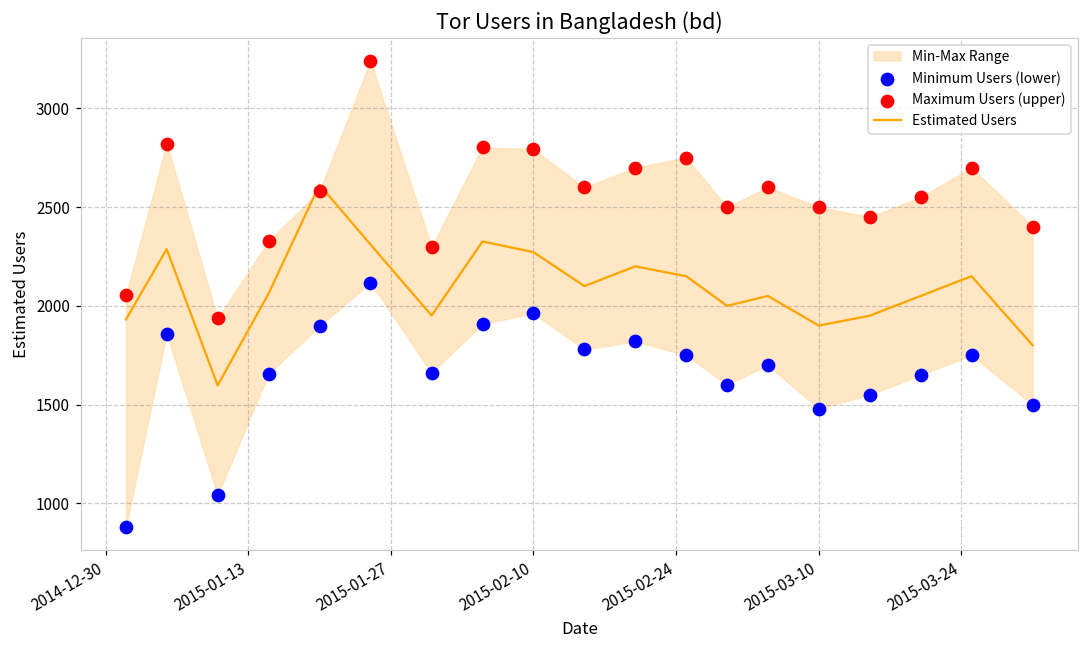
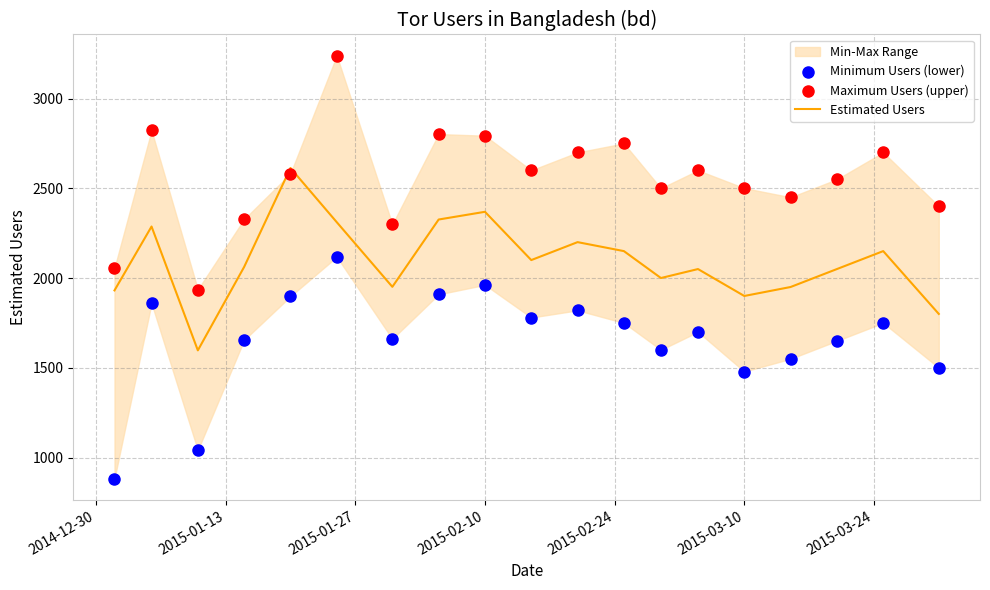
Estimated Users, 2015-02-10: 2270 -> 2370
